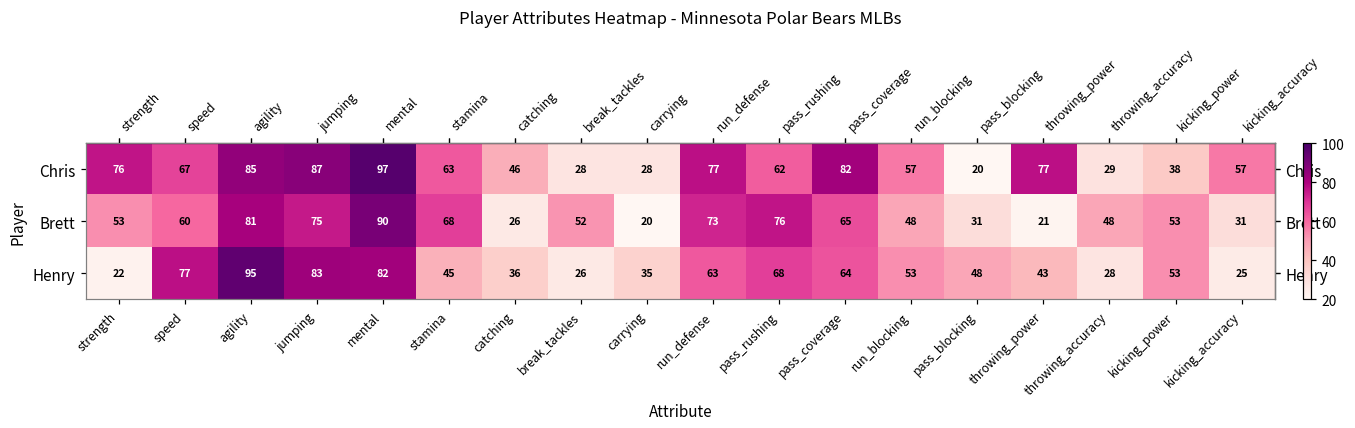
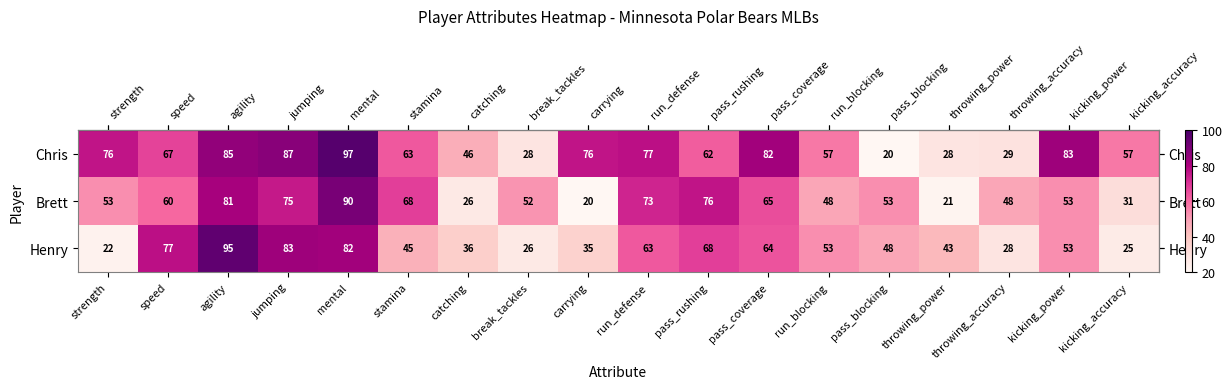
Chris, carrying: 28 -> 76
Chris, throwing_power: 77 -> 28
Chris, kicking_power: 38 -> 83
Brett, pass_blocking: 31 -> 53
